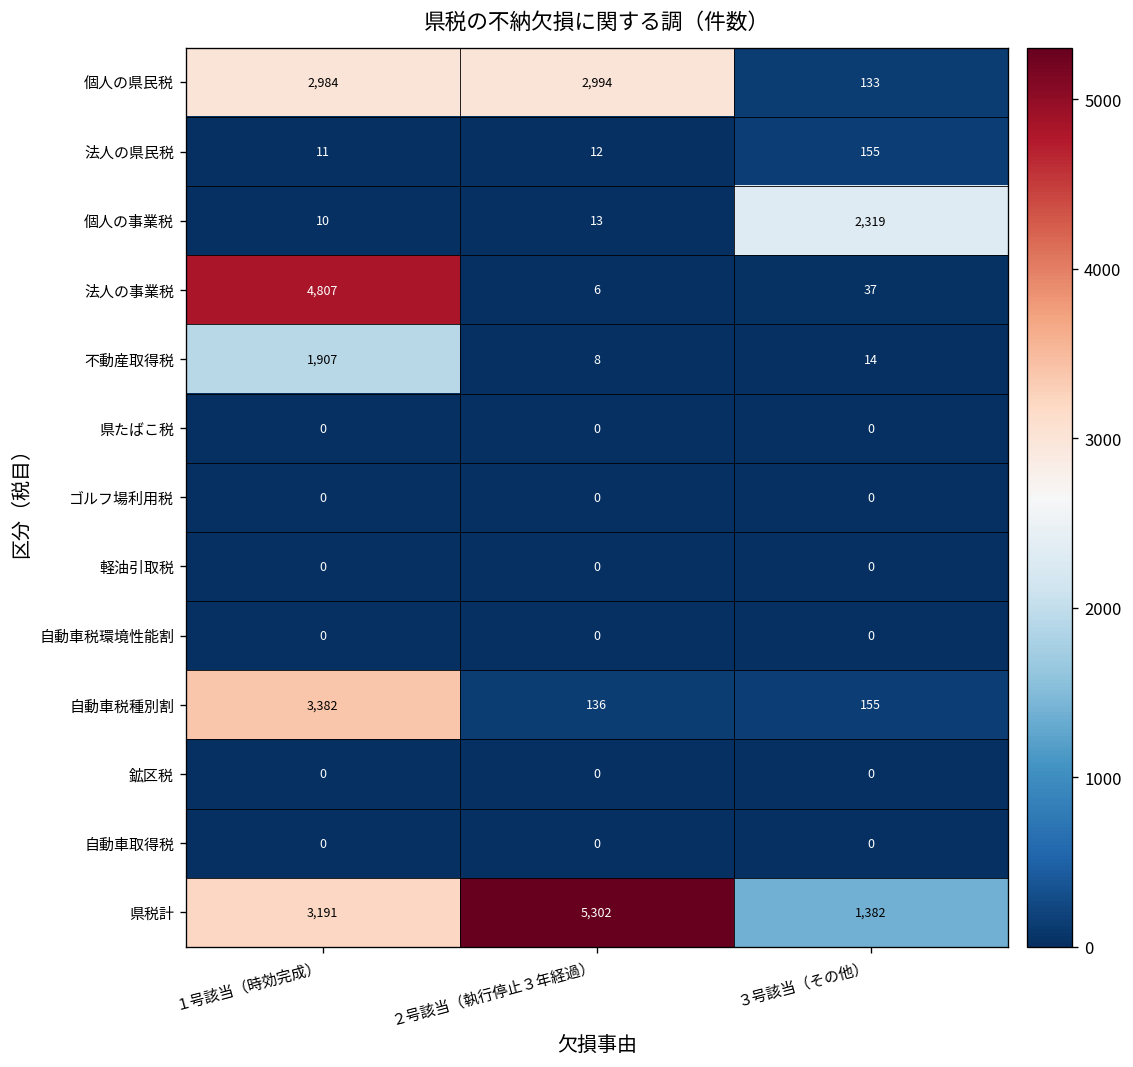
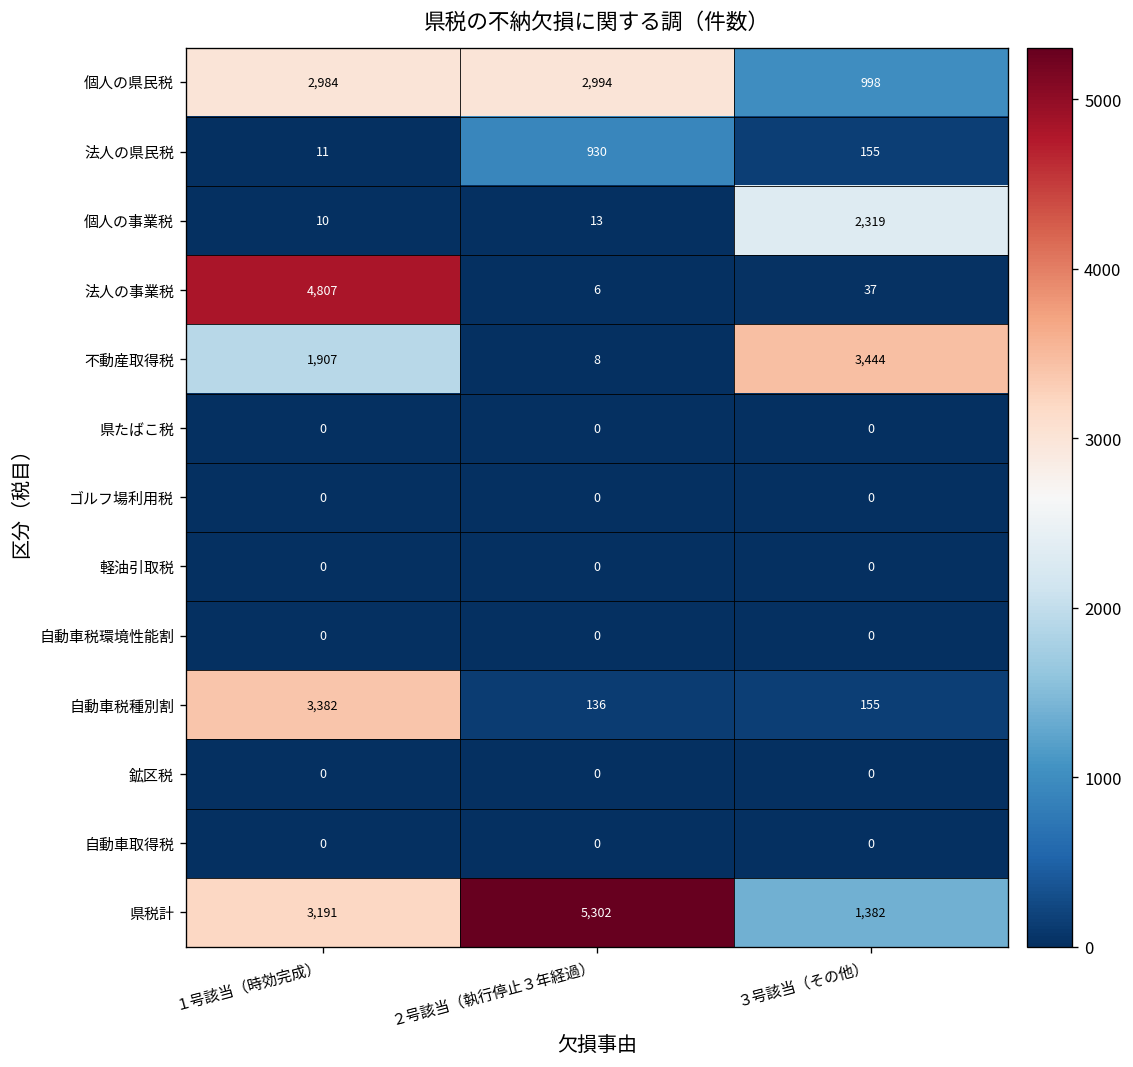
個人の県民税, ３号該当（その他）: 133 -> 998
法人の県民税, ２号該当（執行停止３年経過）: 12 -> 930
不動産取得税, ３号該当（その他）: 14 -> 3,444
